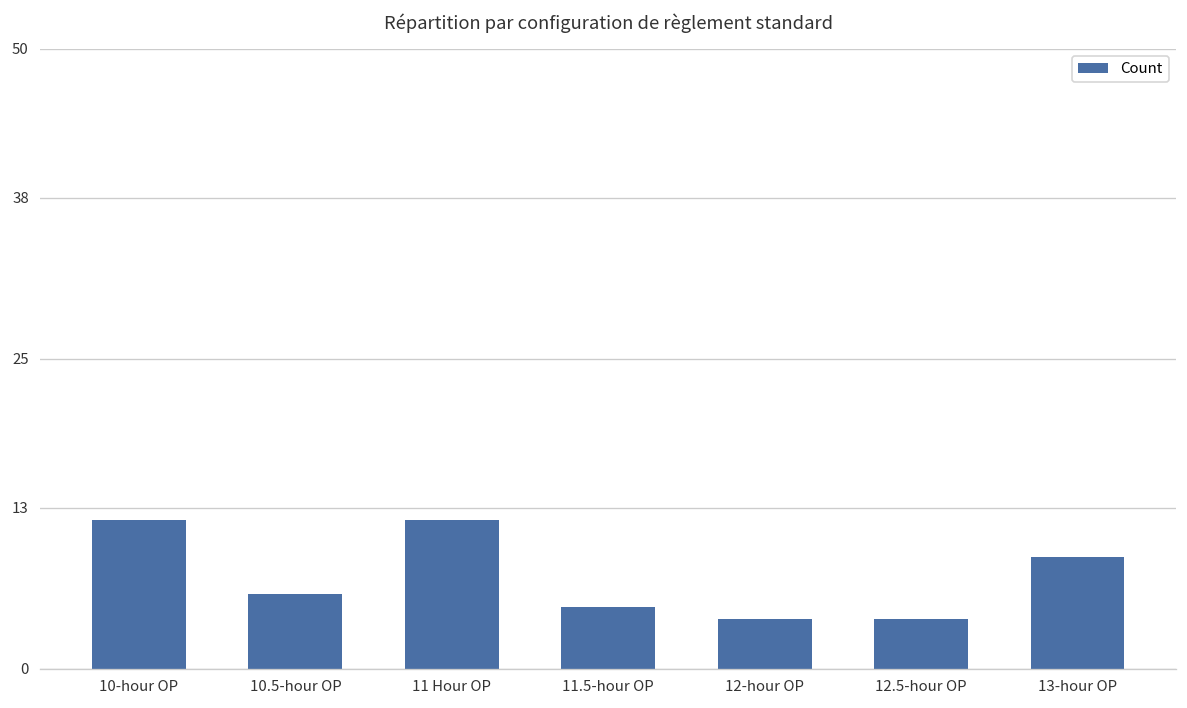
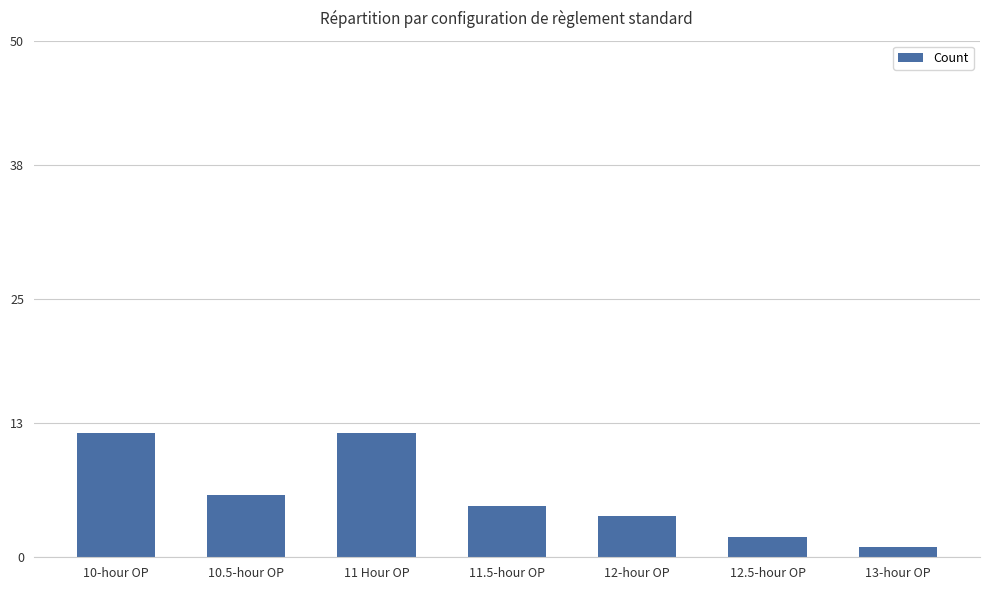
12.5-hour OP: 4 -> 2
13-hour OP: 9 -> 1
